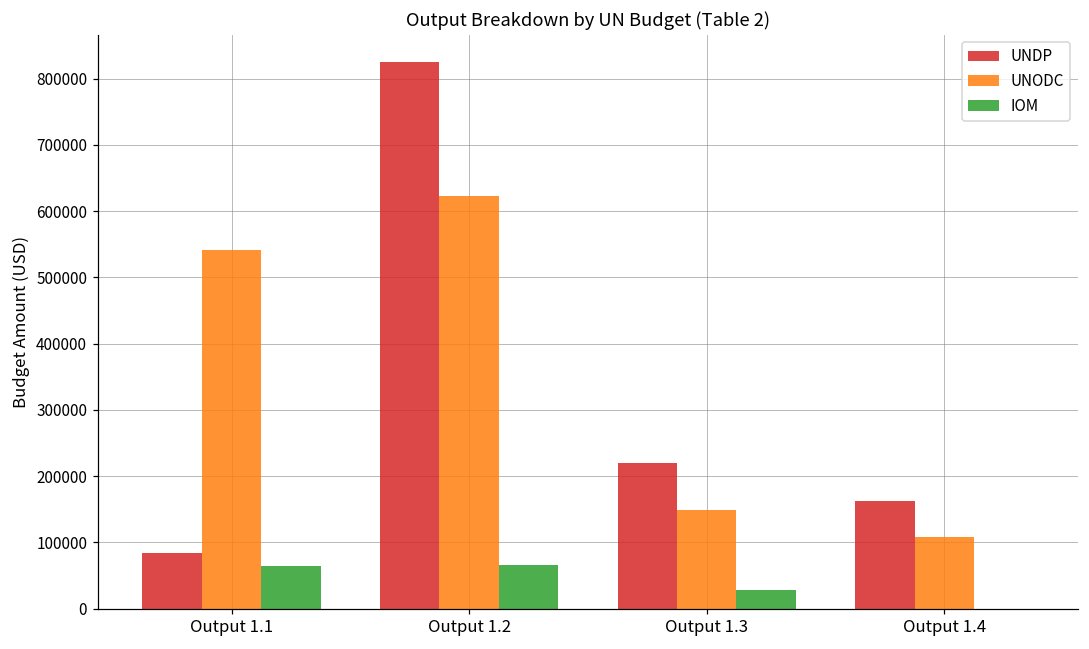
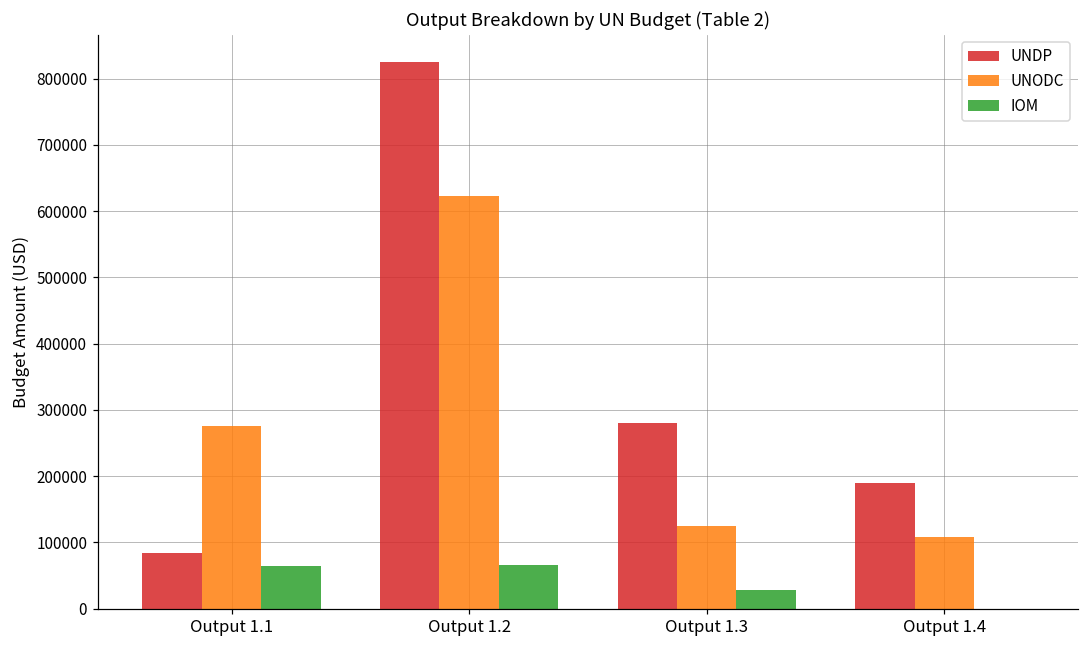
UNODC, Output 1.1: 540000 -> 280000
UNDP, Output 1.3: 220000 -> 280000
UNODC, Output 1.3: 150000 -> 130000
UNDP, Output 1.4: 160000 -> 190000
